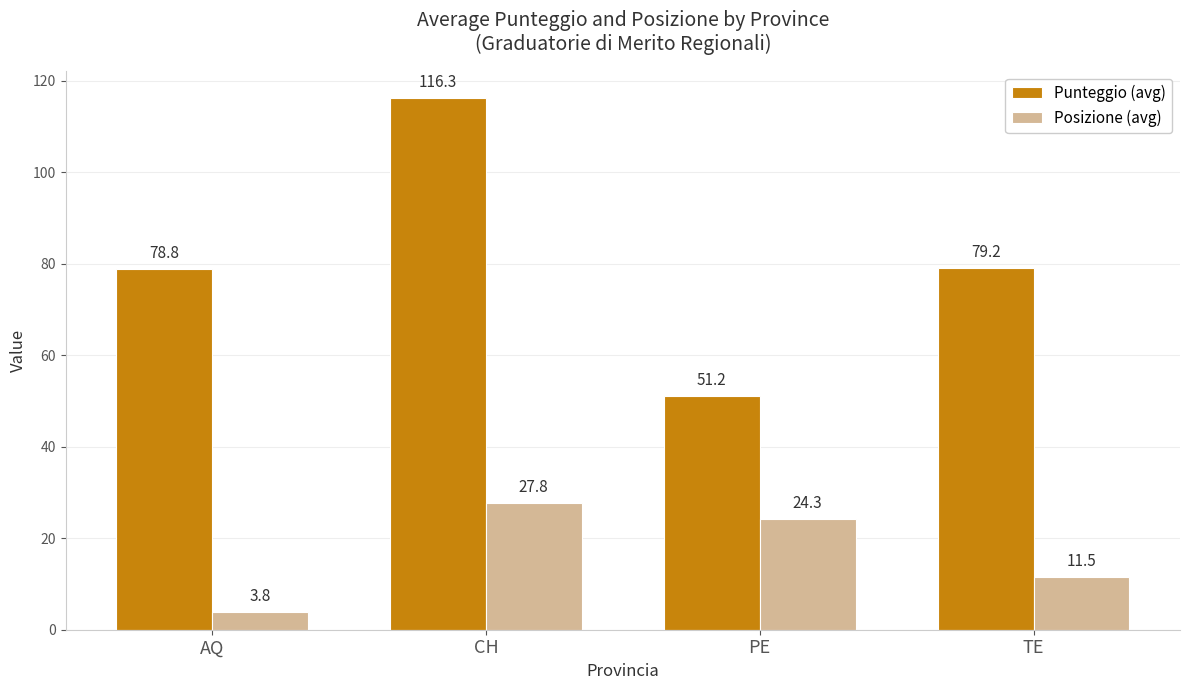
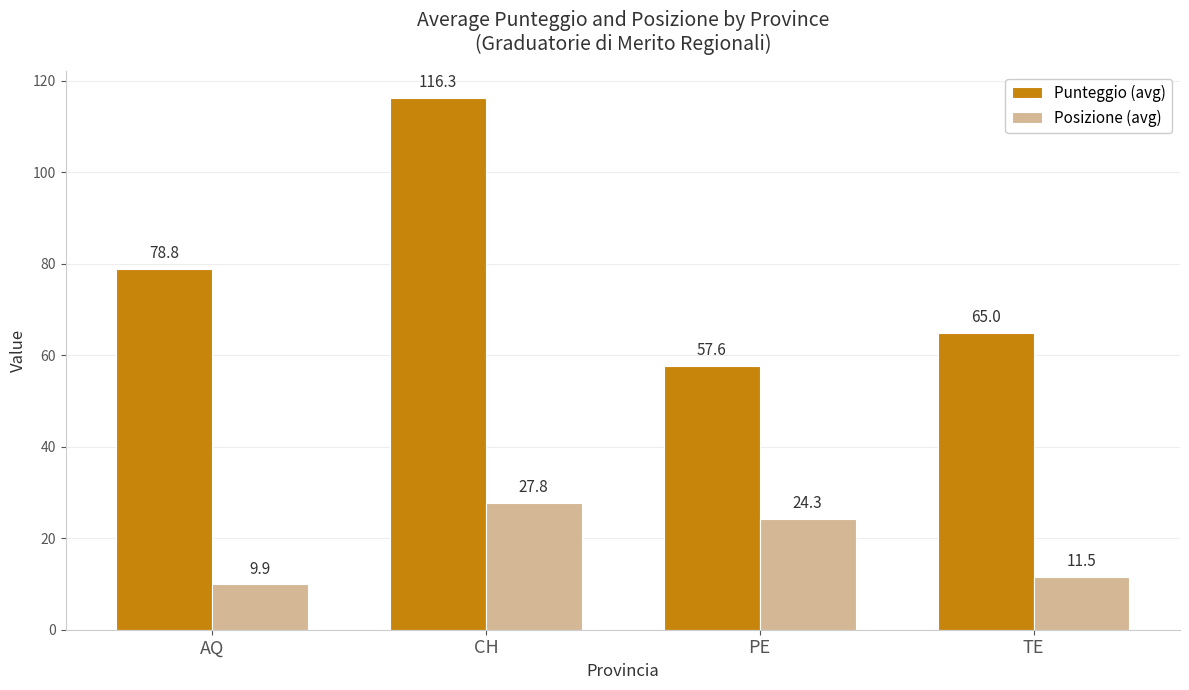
Posizione (avg), AQ: 3.8 -> 9.9
Punteggio (avg), PE: 51.2 -> 57.6
Punteggio (avg), TE: 79.2 -> 65.0
